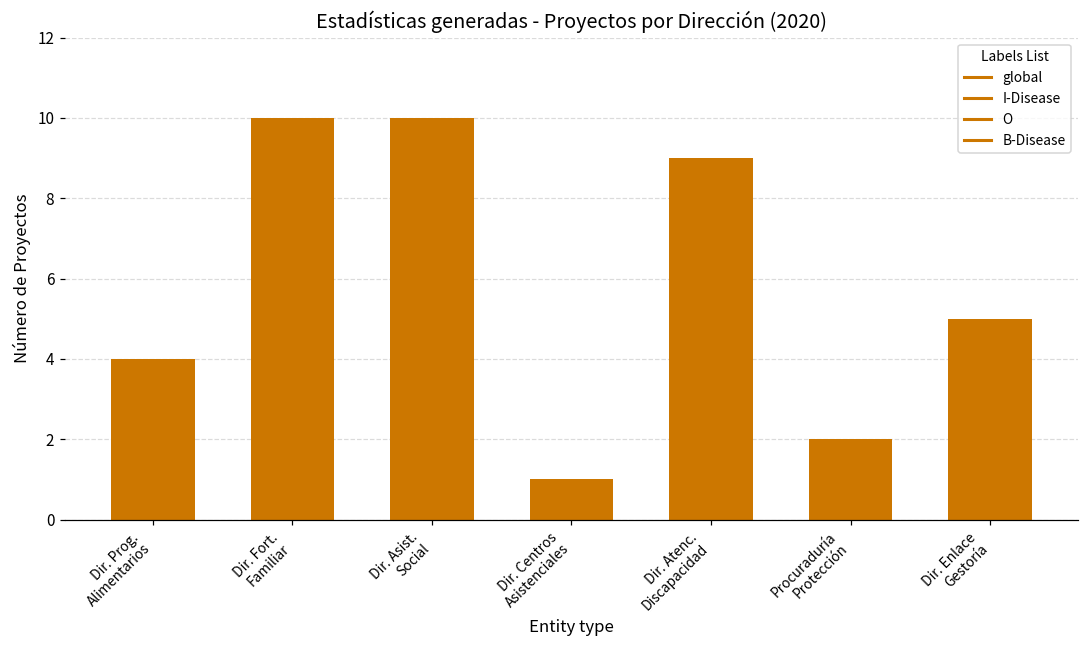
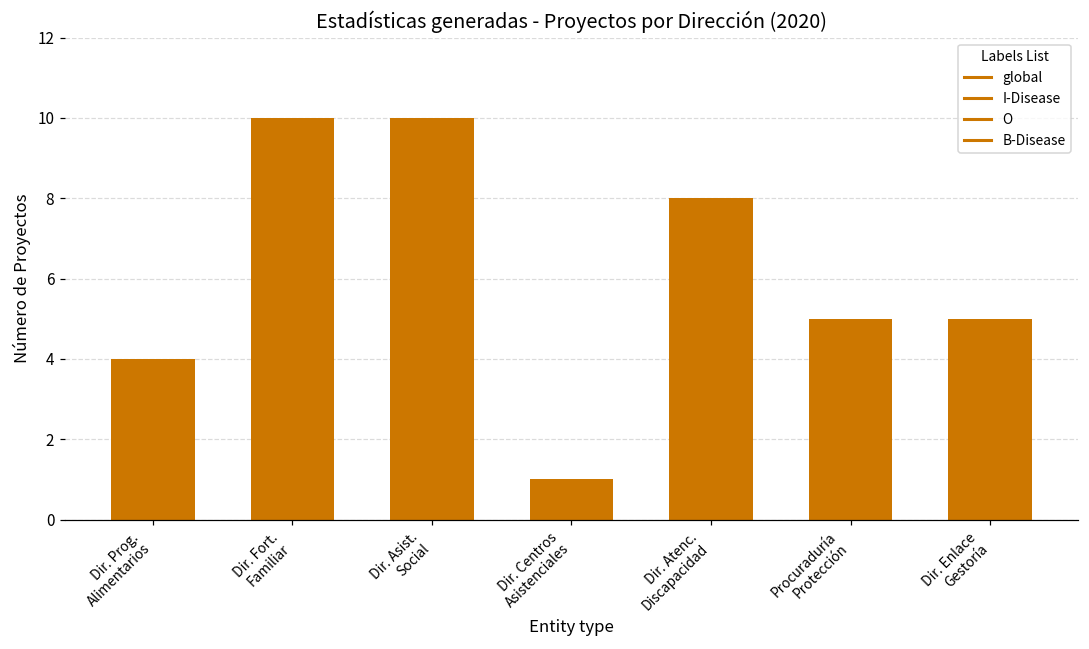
Dir. Atenc. Discapacidad: 9 -> 8
Procuraduría Protección: 2 -> 5
